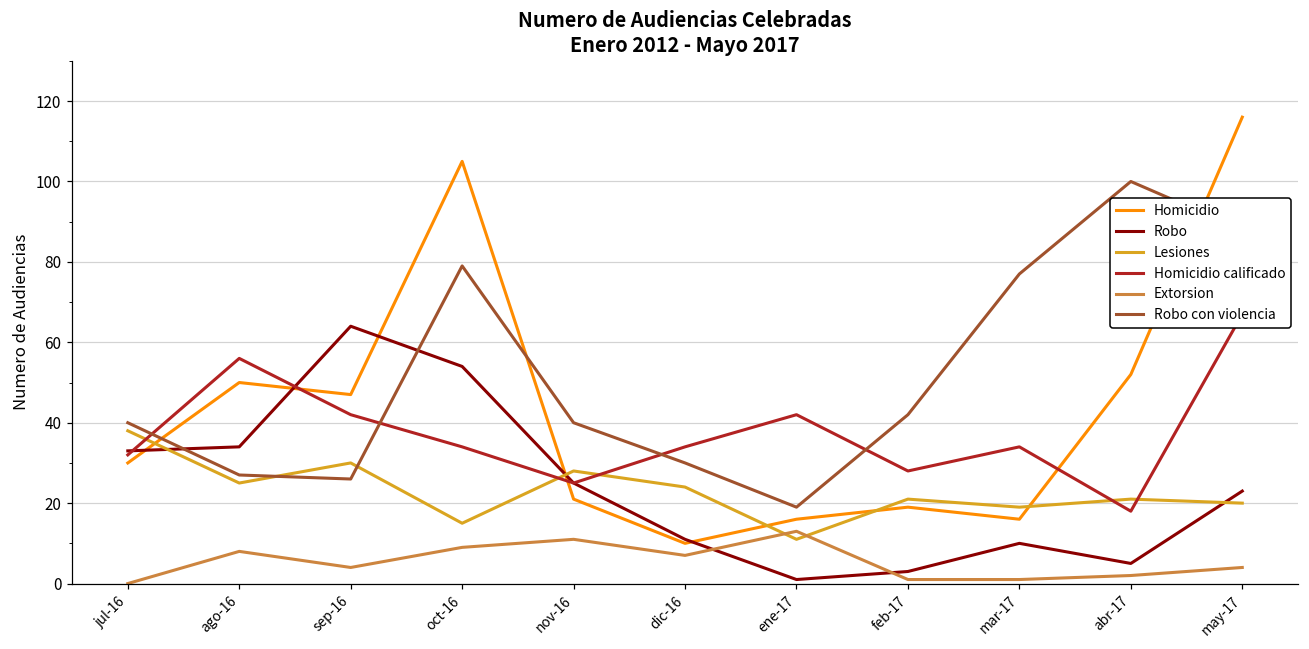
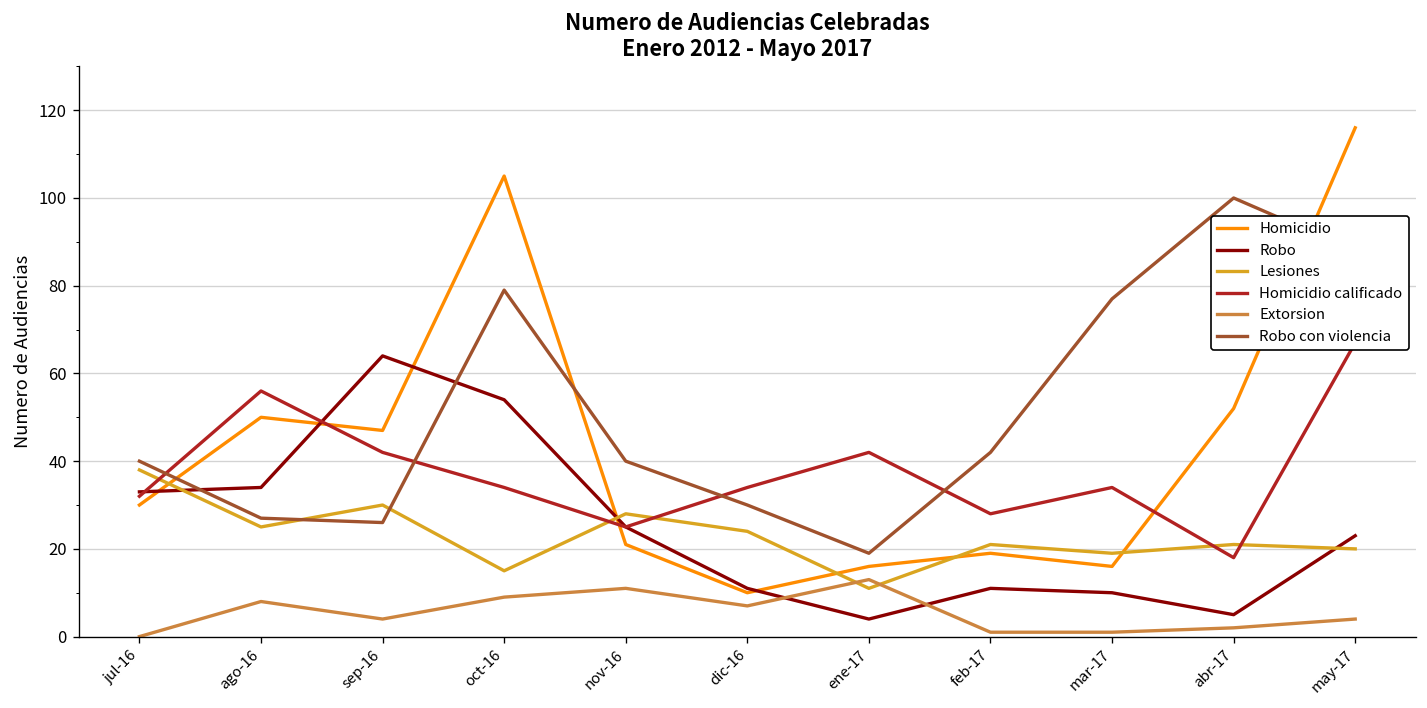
Robo, ene-17: 1 -> 4
Robo, feb-17: 3 -> 11
